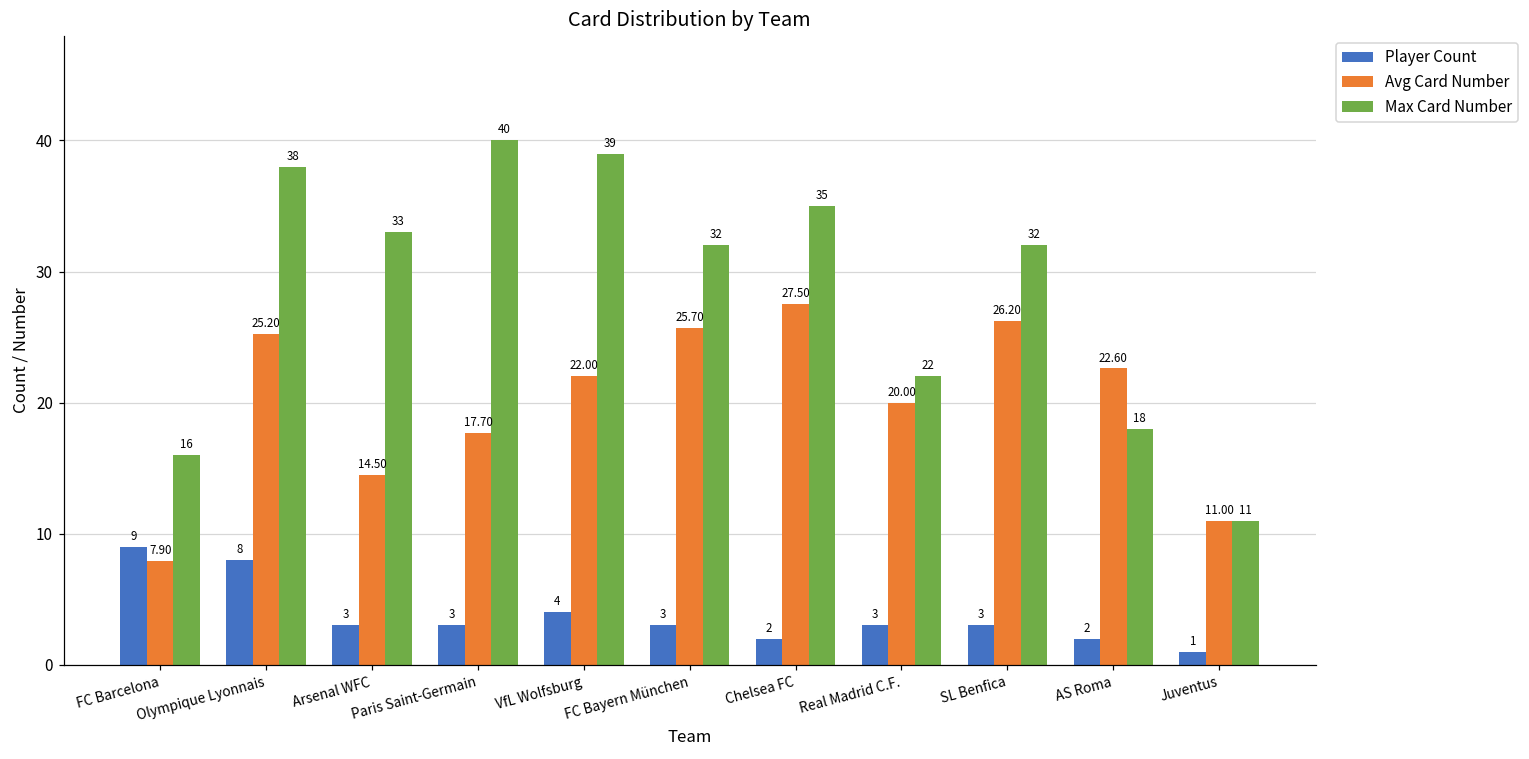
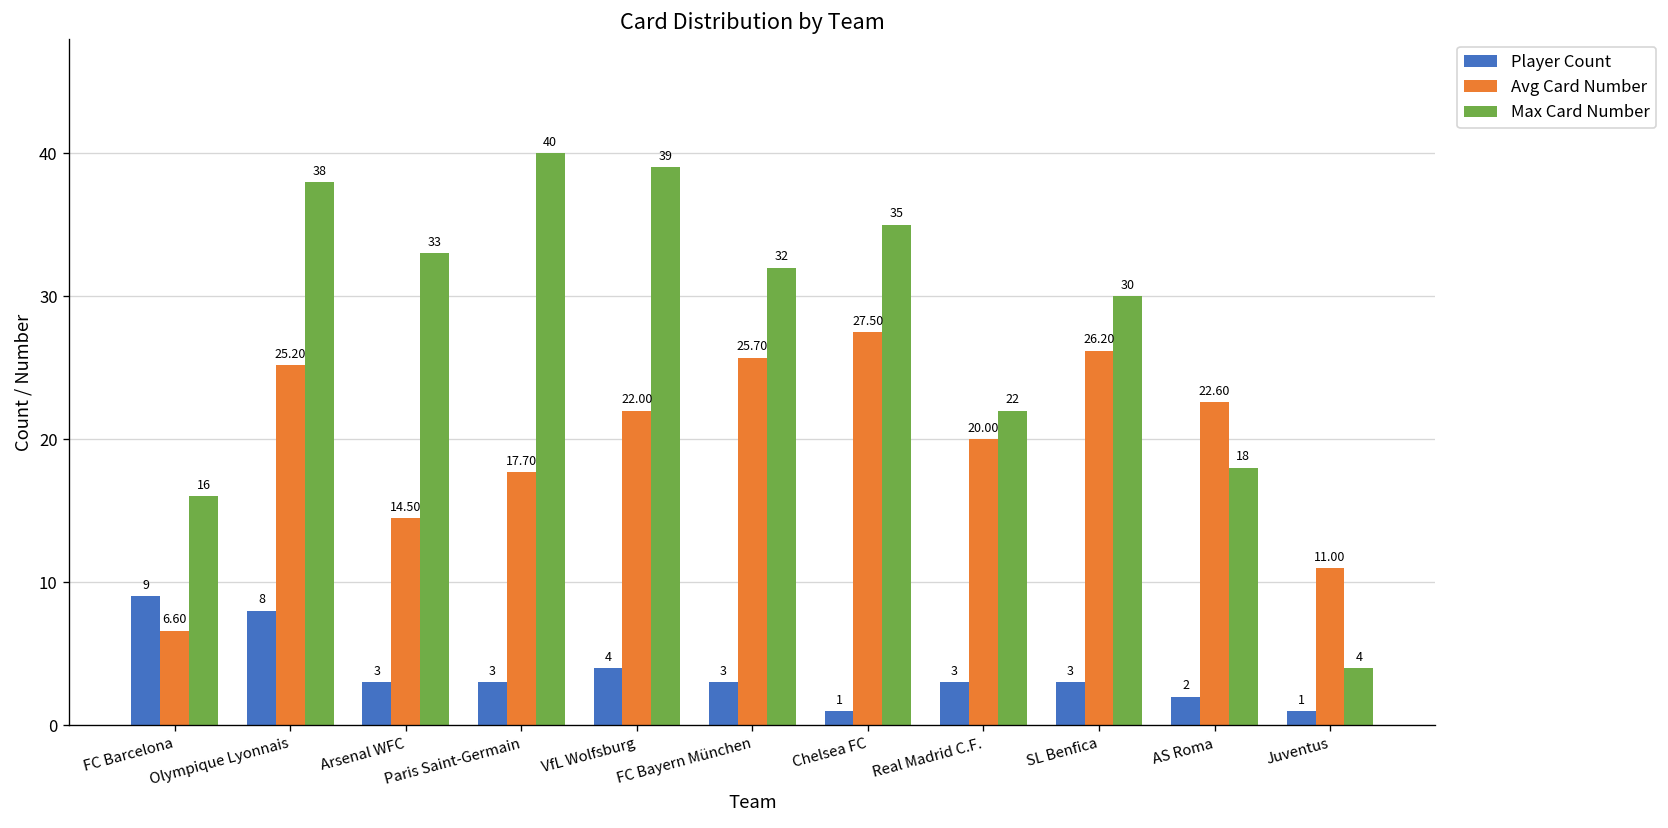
Avg Card Number, FC Barcelona: 7.90 -> 6.60
Player Count, Chelsea FC: 2 -> 1
Max Card Number, SL Benfica: 32 -> 30
Max Card Number, Juventus: 11 -> 4
